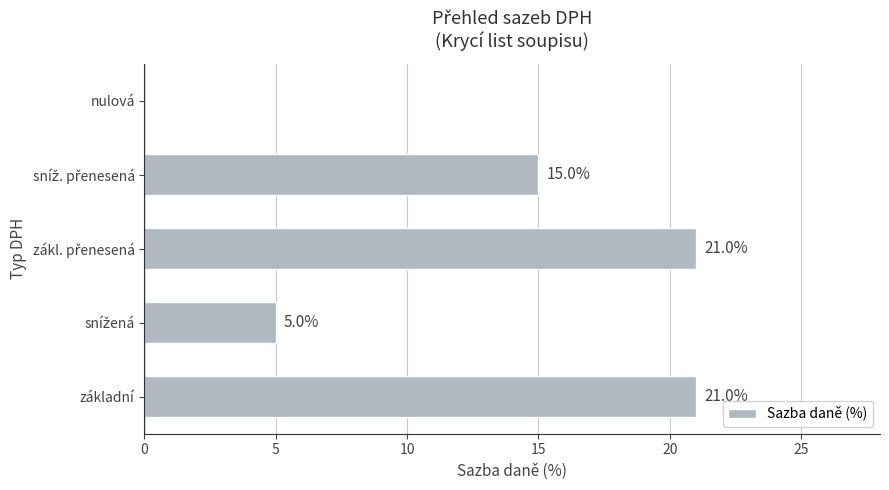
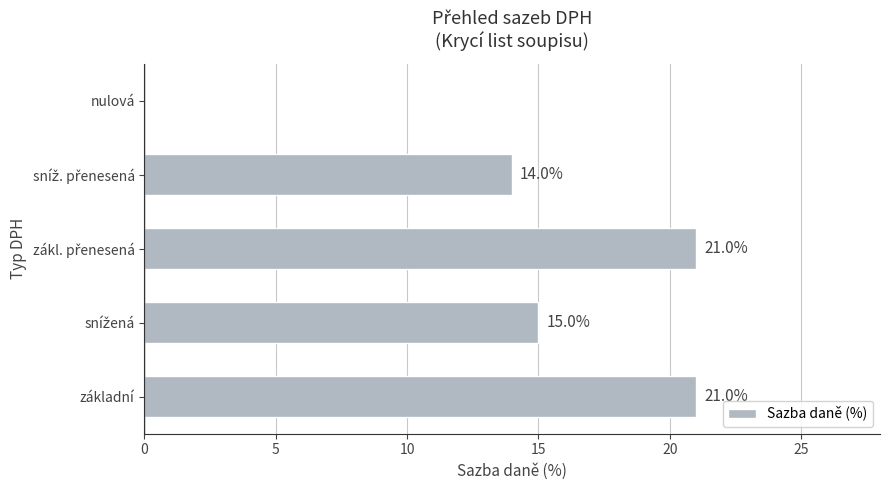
sníž. přenesená: 15.0% -> 14.0%
snížená: 5.0% -> 15.0%
